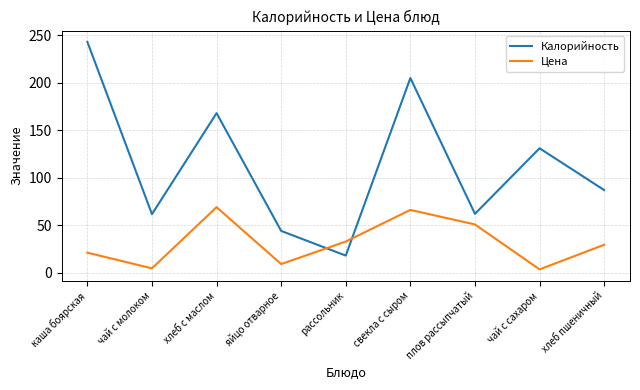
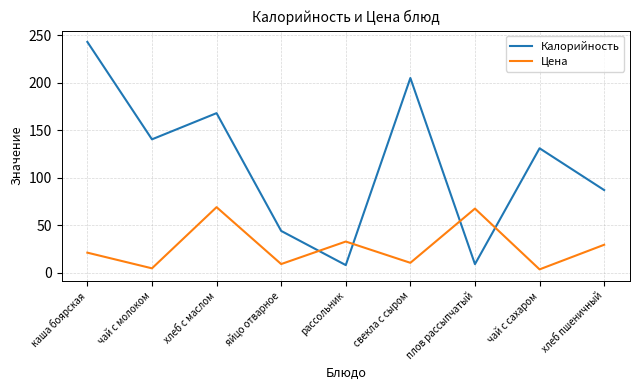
Калорийность, чай с молоком: 60 -> 140
Калорийность, рассольник: 20 -> 10
Цена, свекла с сыром: 70 -> 10
Калорийность, плов рассыпчатый: 60 -> 10
Цена, плов рассыпчатый: 50 -> 70
